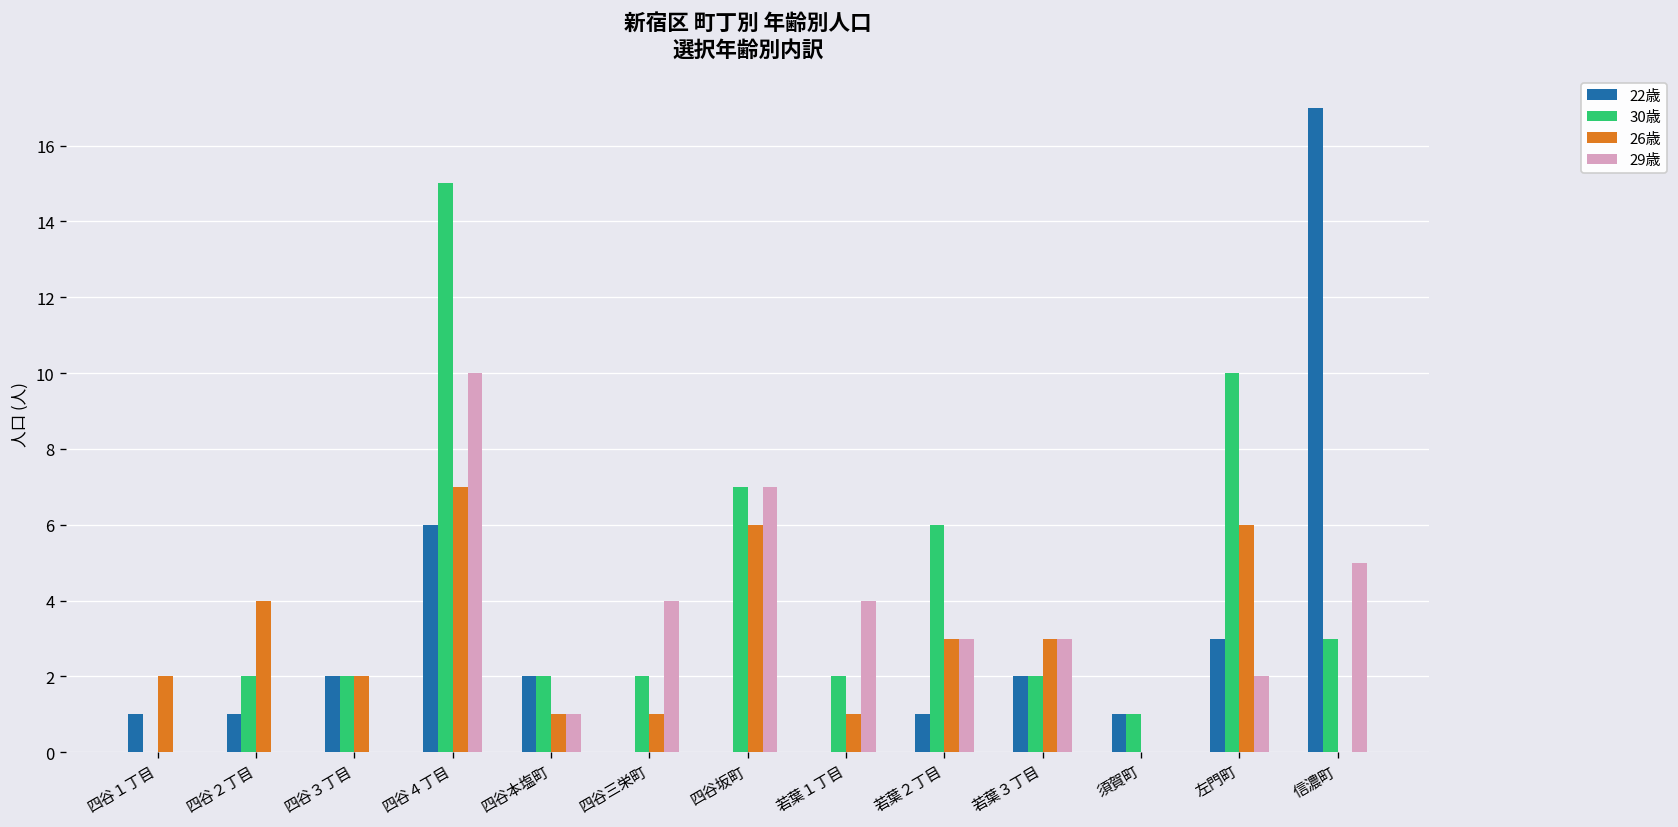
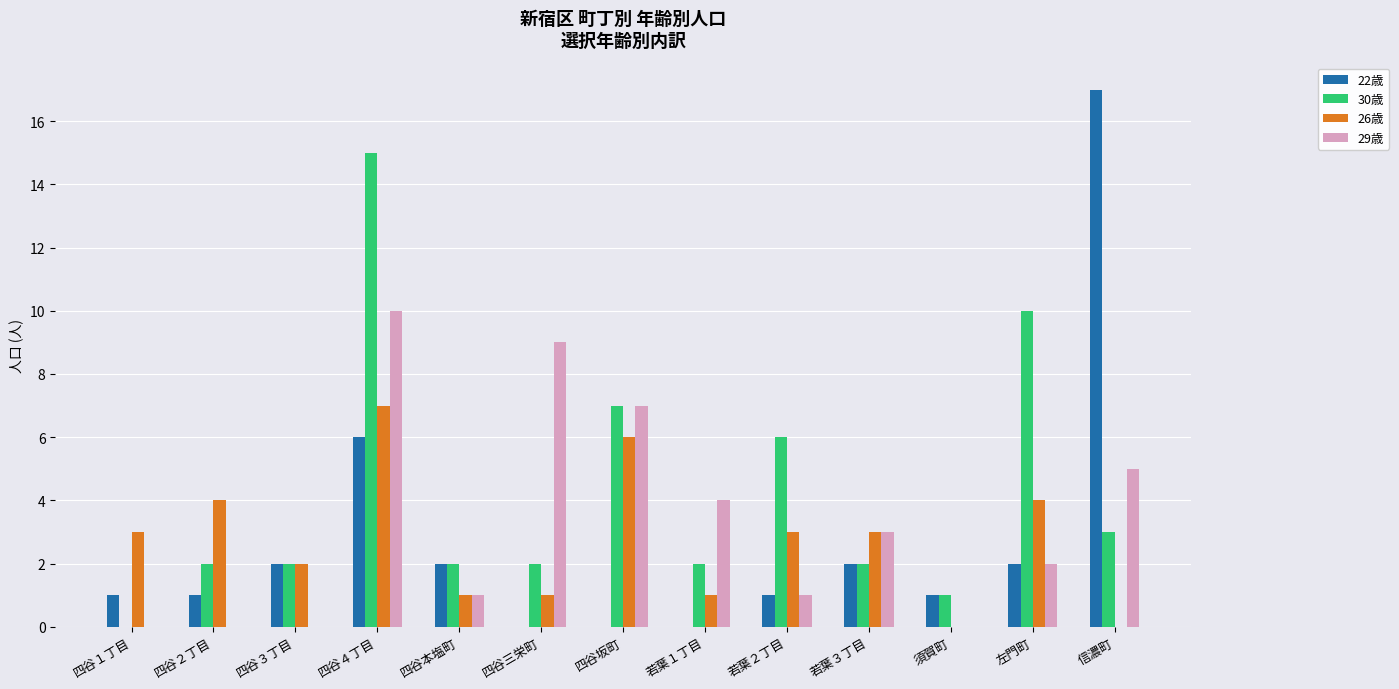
26歳, 四谷１丁目: 2 -> 3
29歳, 四谷三栄町: 4 -> 9
29歳, 若葉２丁目: 3 -> 1
22歳, 左門町: 3 -> 2
26歳, 左門町: 6 -> 4
